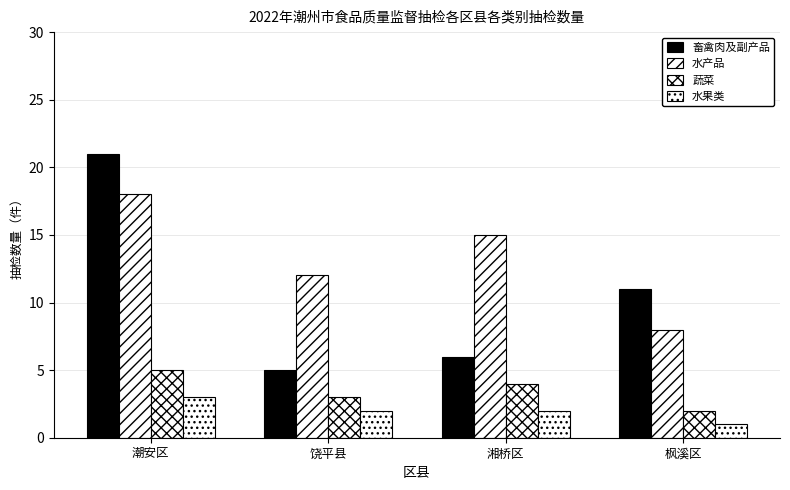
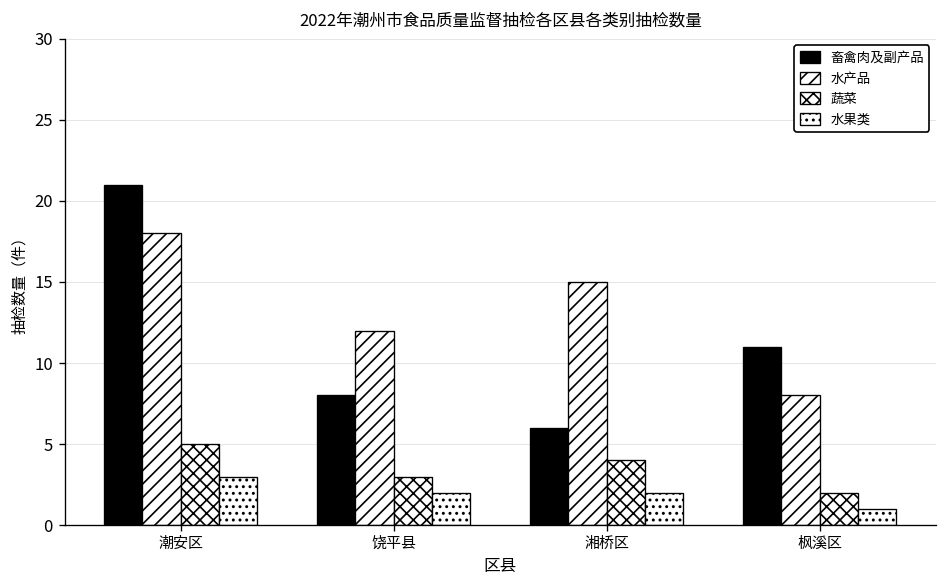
畜禽肉及副产品, 饶平县: 5 -> 8
